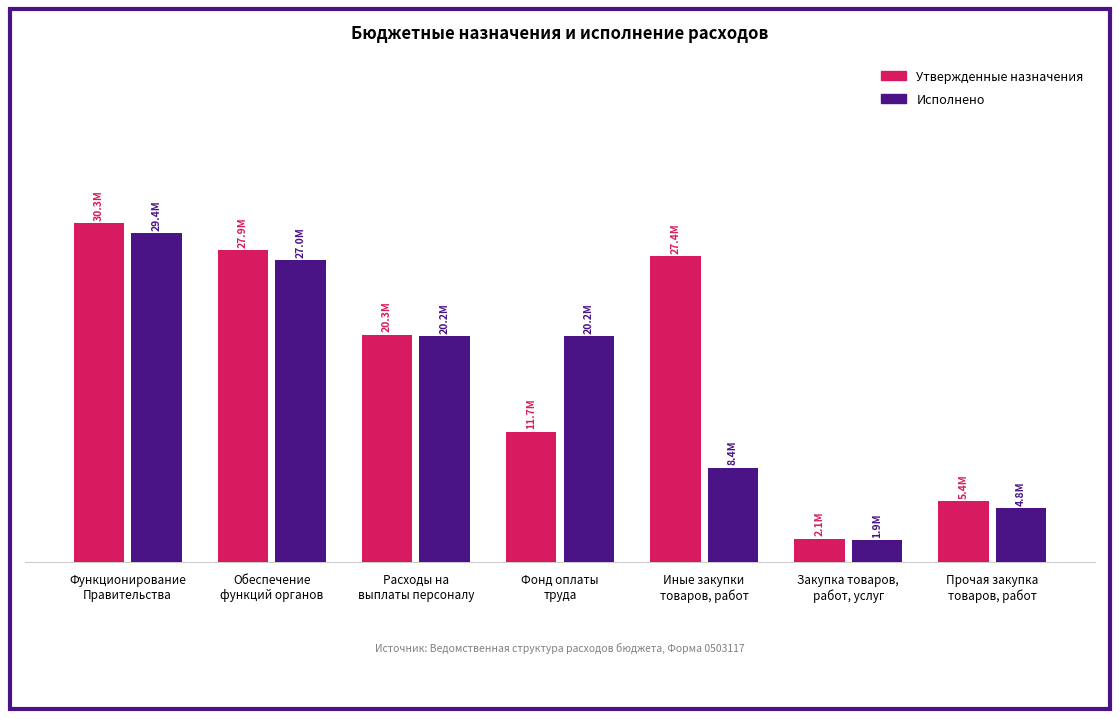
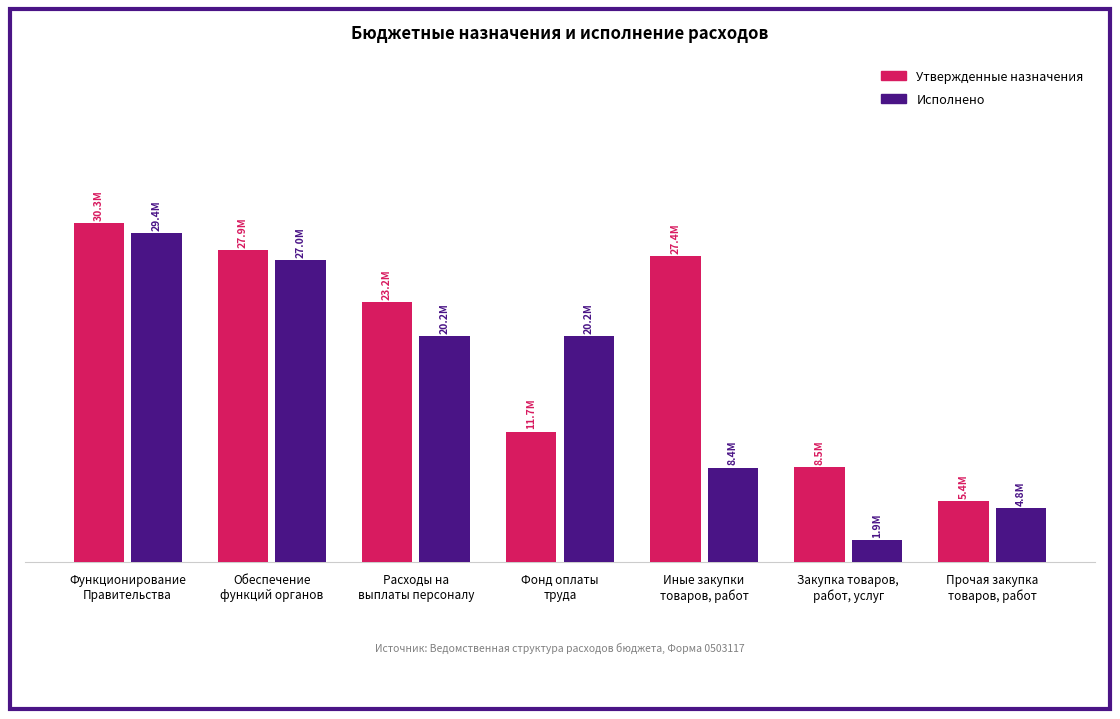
Утвержденные назначения, Расходы на выплаты персоналу: 20.3M -> 23.2M
Утвержденные назначения, Закупка товаров, работ, услуг: 2.1M -> 8.5M
